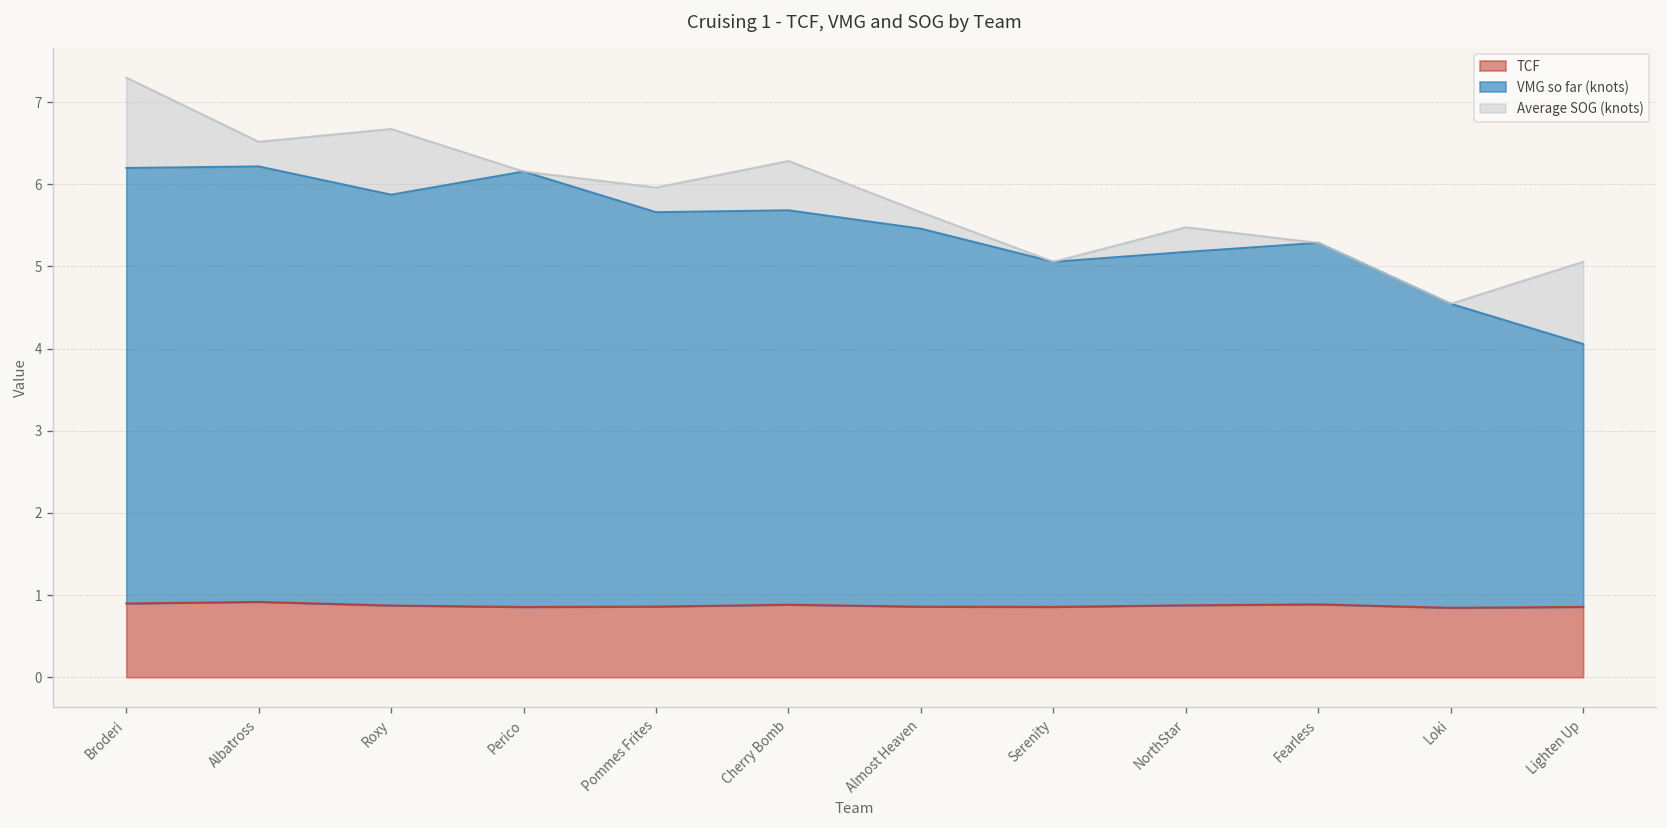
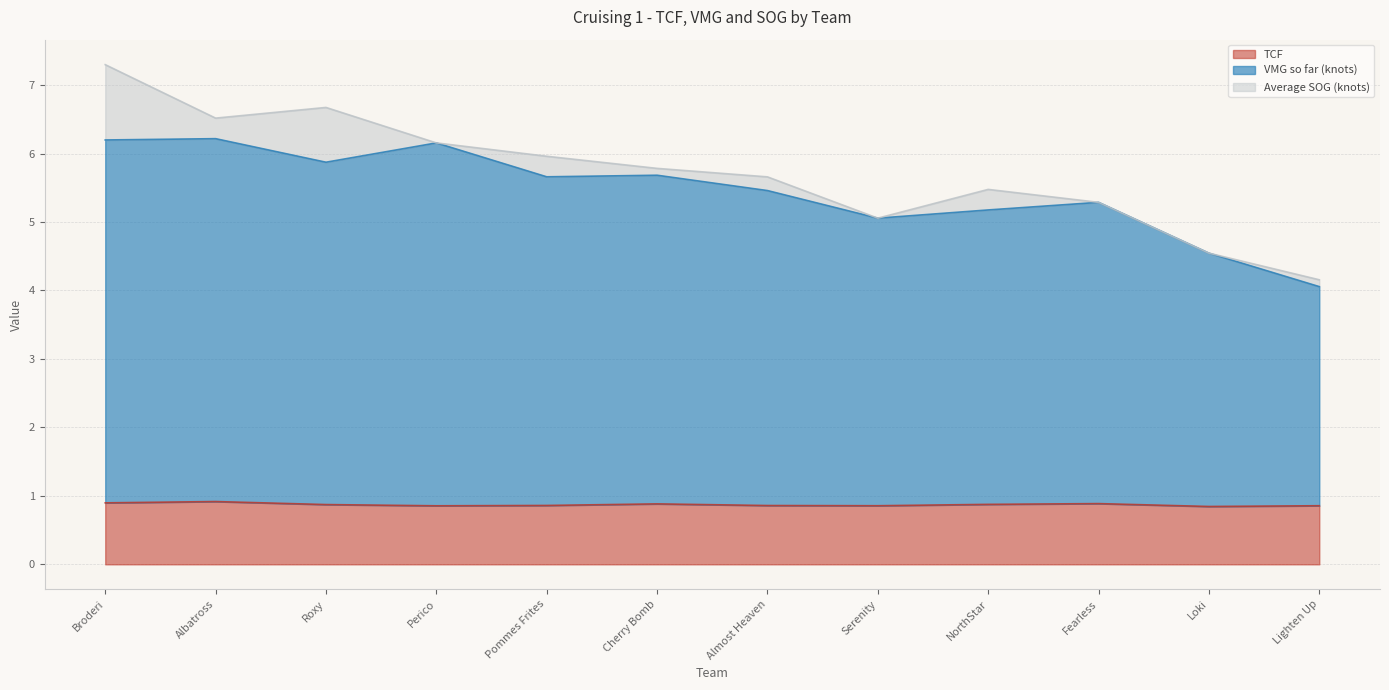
Average SOG (knots), Cherry Bomb: 0.6 -> 0.1
Average SOG (knots), Lighten Up: 1.0 -> 0.1
